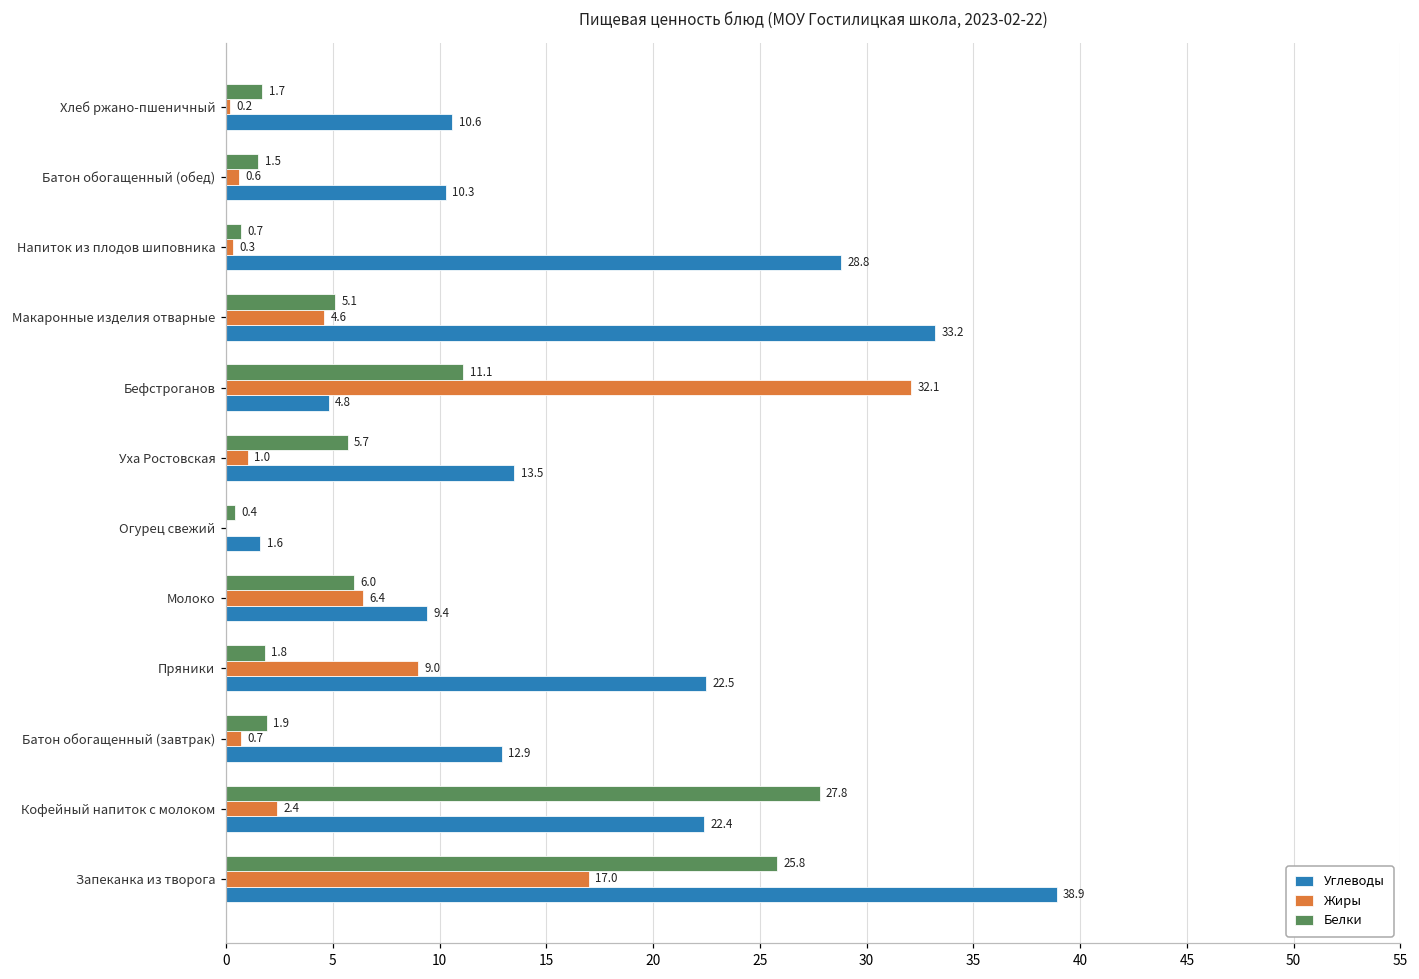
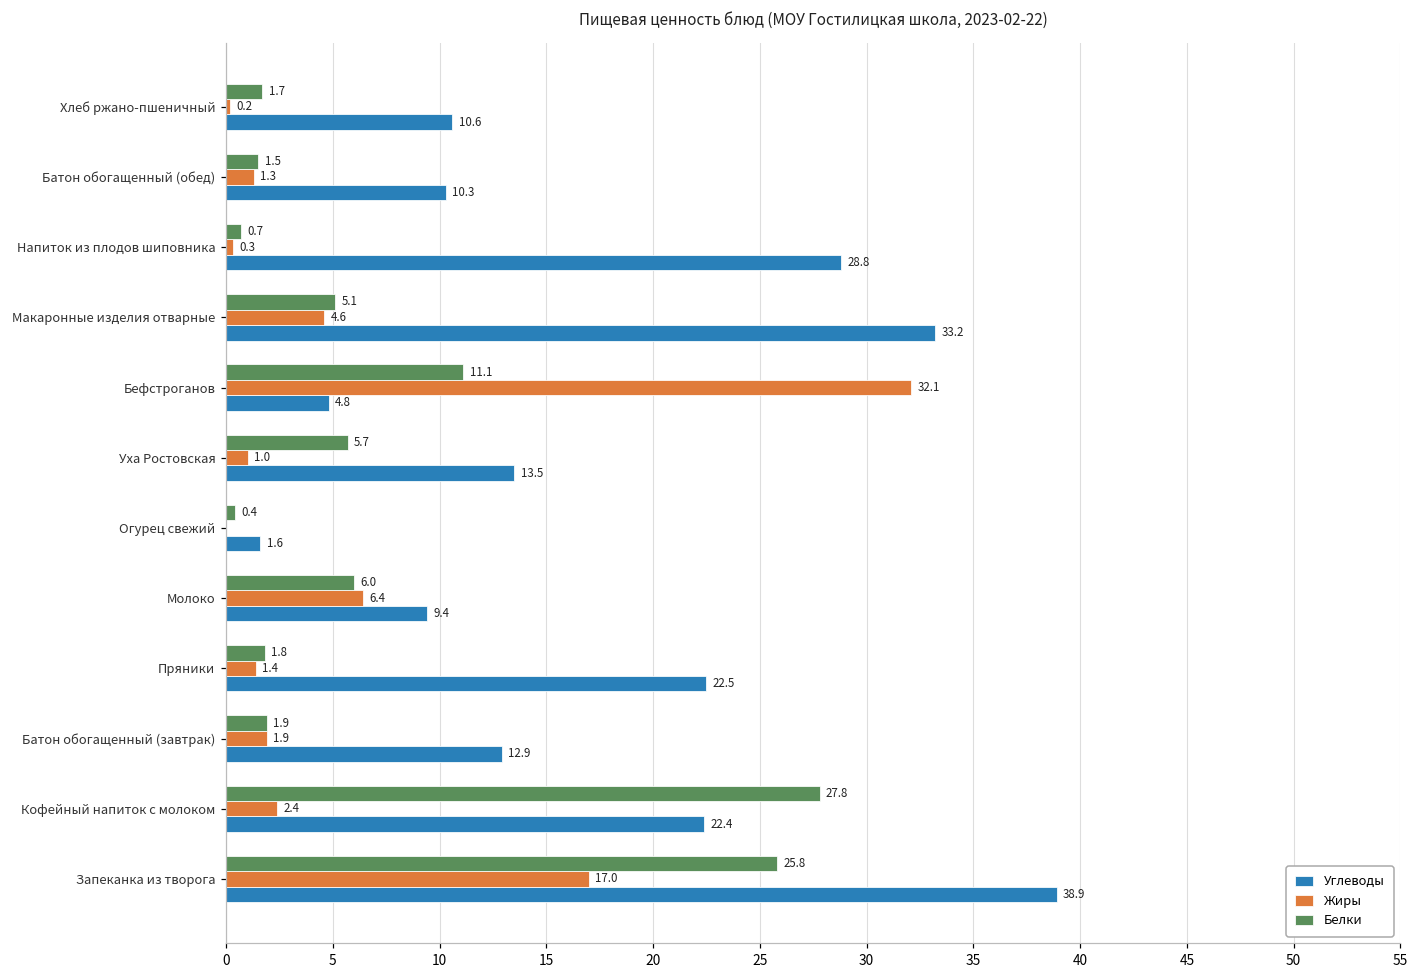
Жиры, Батон обогащенный (обед): 0.6 -> 1.3
Жиры, Пряники: 9.0 -> 1.4
Жиры, Батон обогащенный (завтрак): 0.7 -> 1.9
